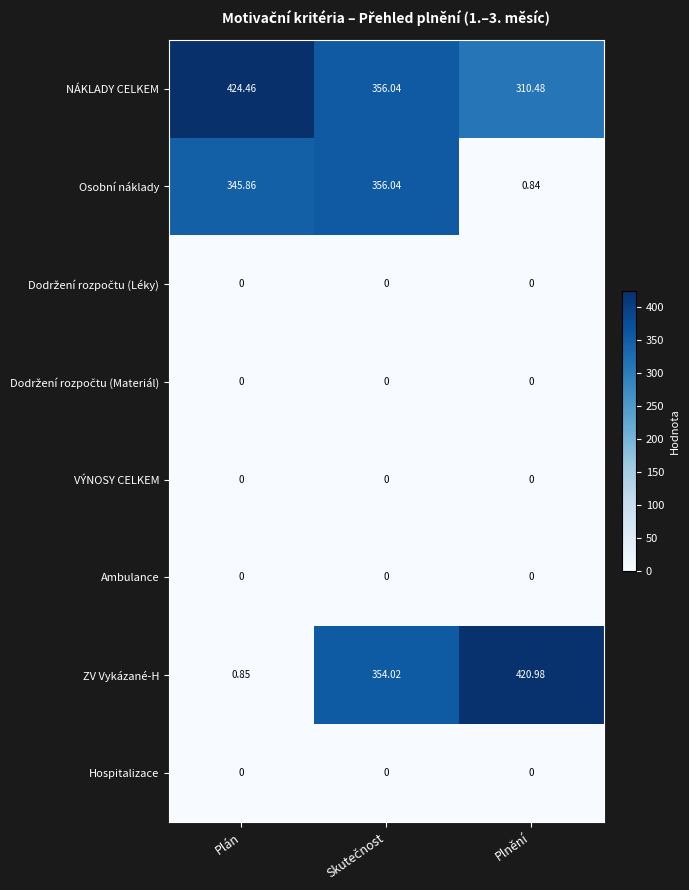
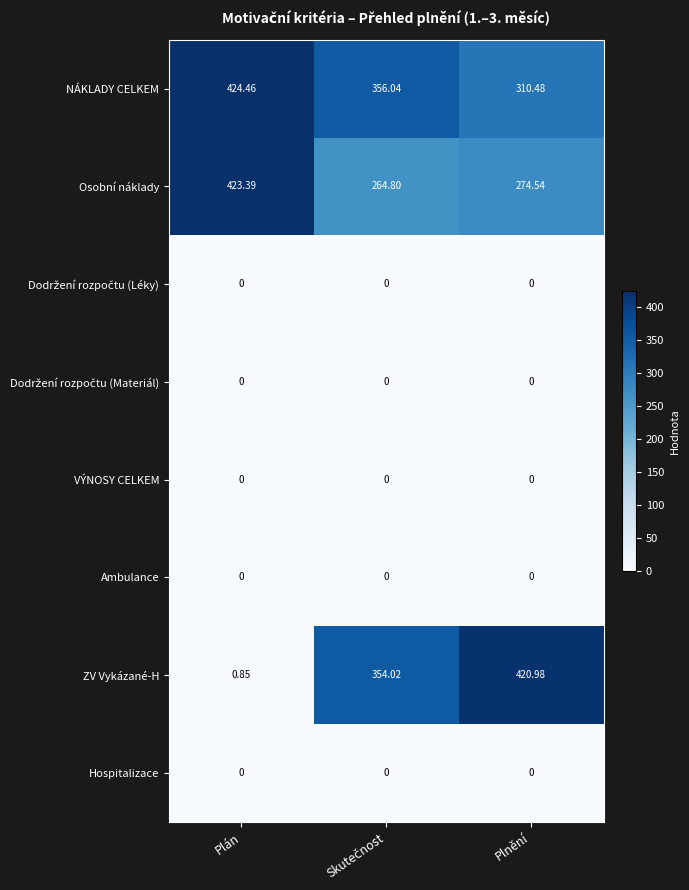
Osobní náklady, Plán: 345.86 -> 423.39
Osobní náklady, Skutečnost: 356.04 -> 264.80
Osobní náklady, Plnění: 0.84 -> 274.54
